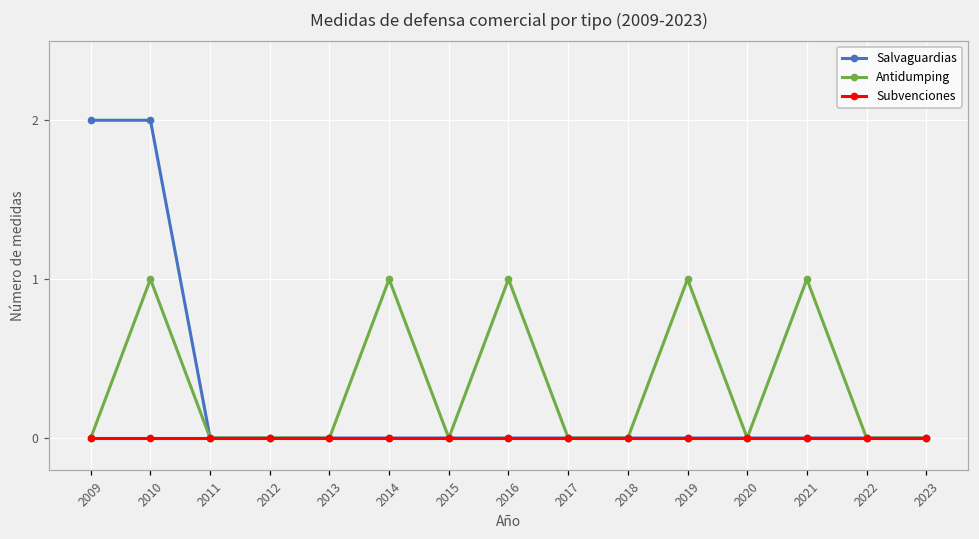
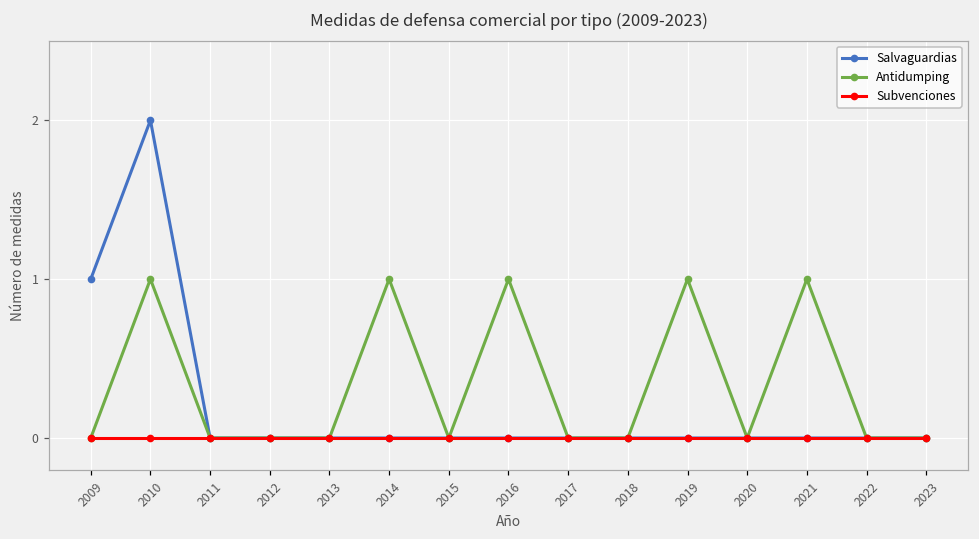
Salvaguardias, 2009: 2 -> 1
